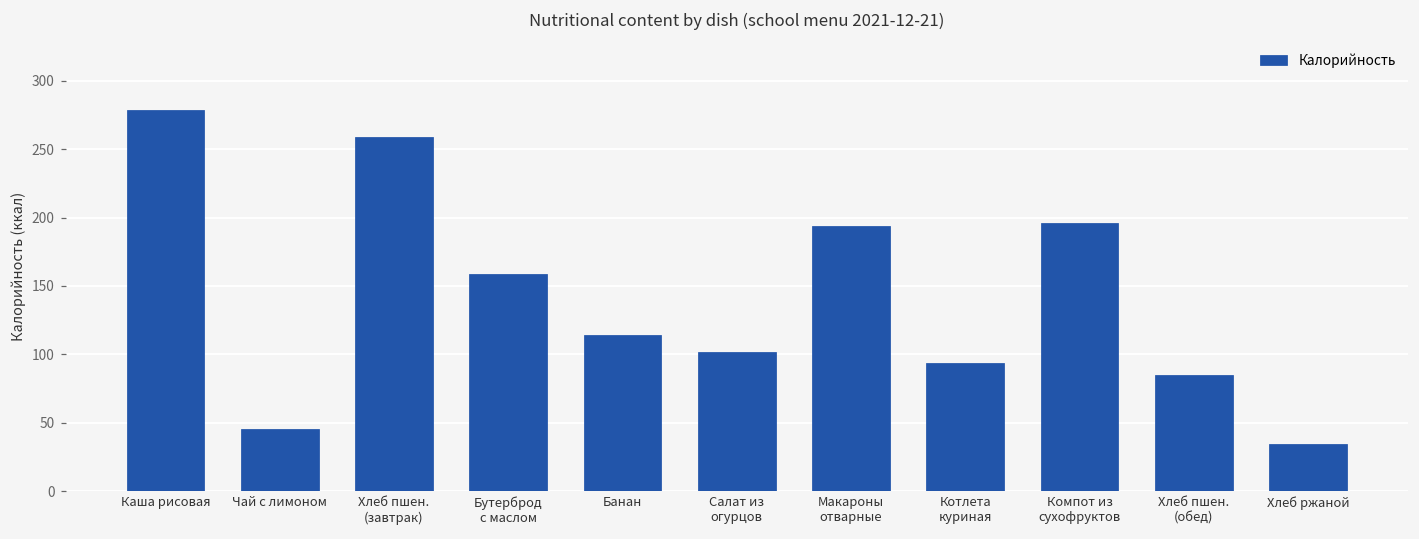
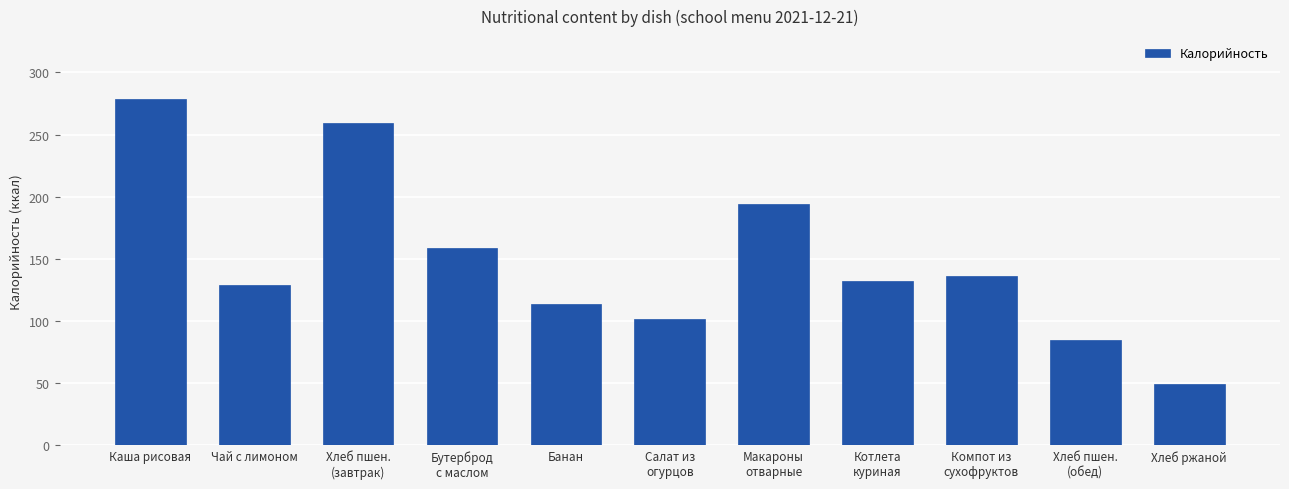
Чай с лимоном: 45 -> 129
Котлета куриная: 94 -> 132
Компот из сухофруктов: 196 -> 136
Хлеб ржаной: 35 -> 49
